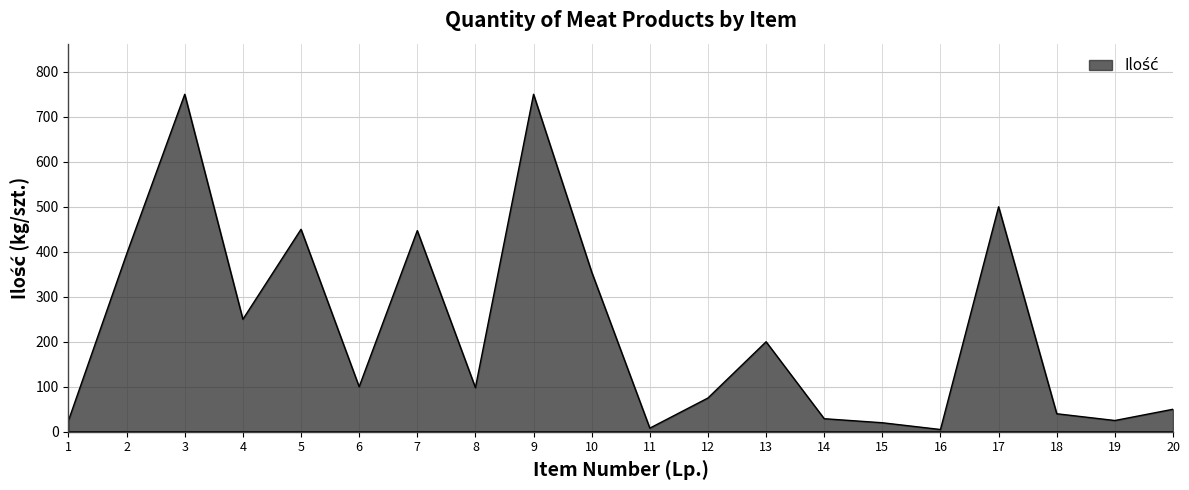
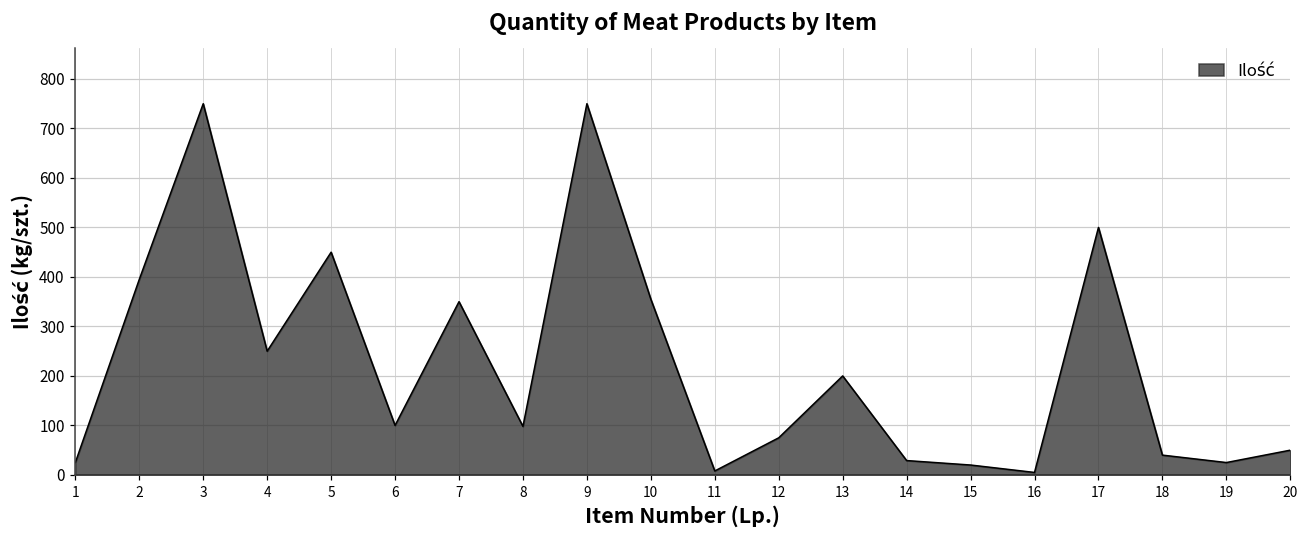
7: 450 -> 350
